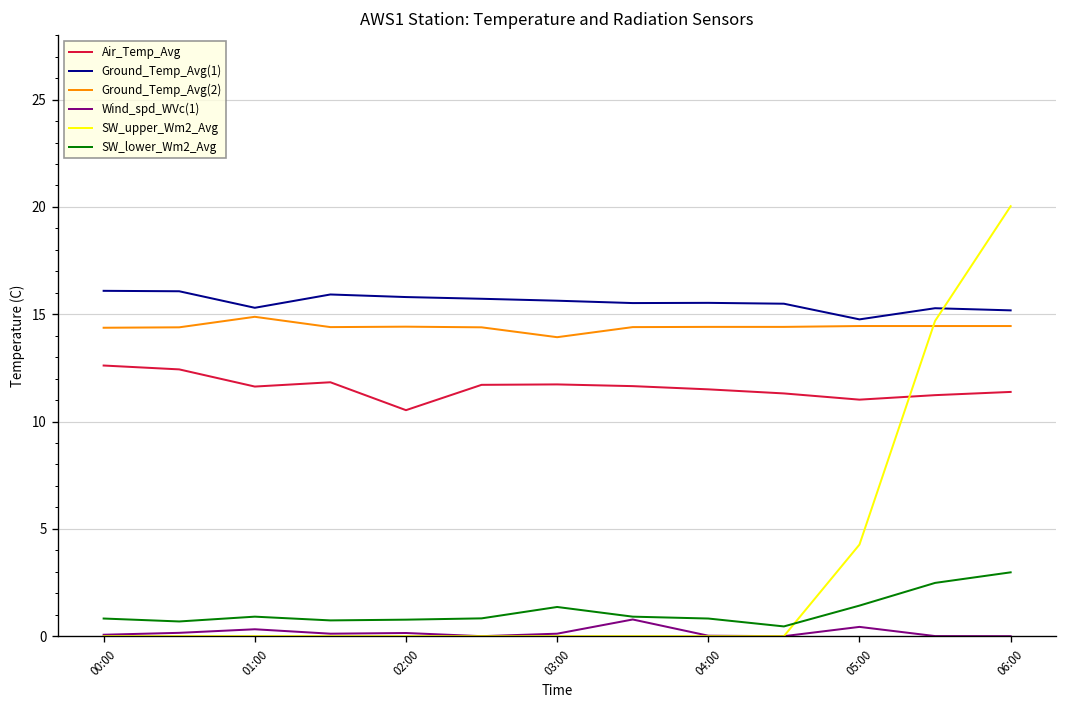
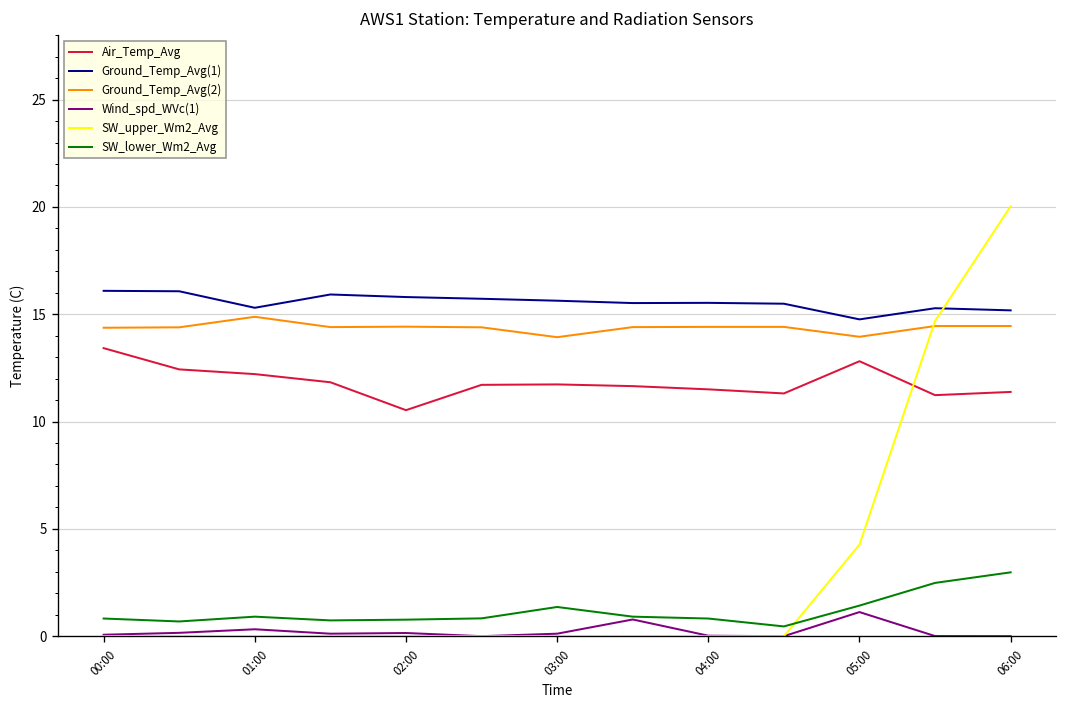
Air_Temp_Avg, 00:00: 12.6 -> 13.4
Air_Temp_Avg, 01:00: 11.6 -> 12.2
Air_Temp_Avg, 05:00: 11.0 -> 12.8
Ground_Temp_Avg(2), 05:00: 14.5 -> 14.0
Wind_spd_WVc(1), 05:00: 0.4 -> 1.1
